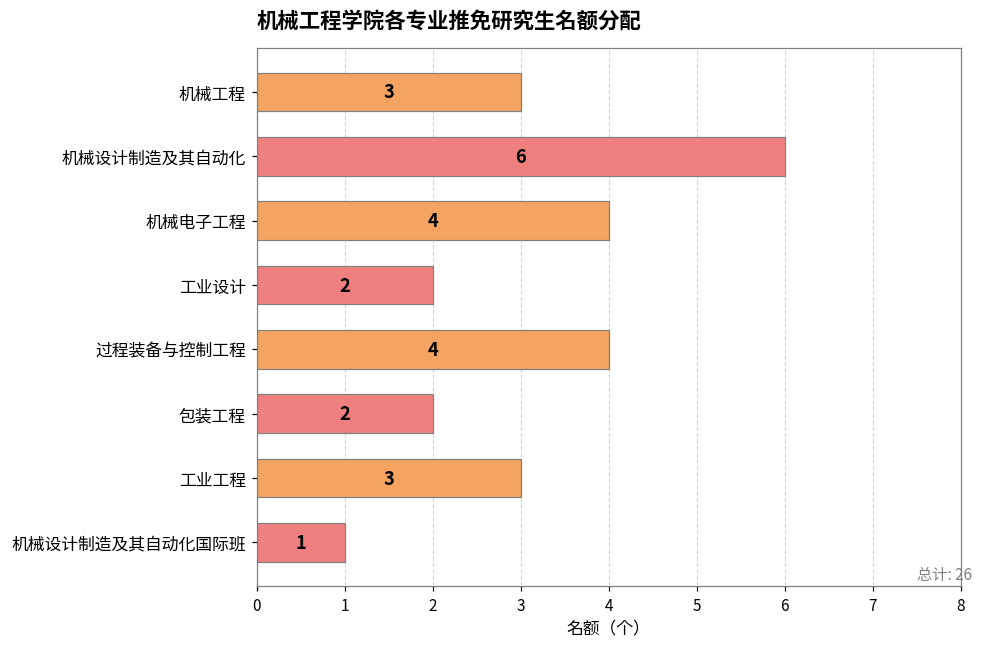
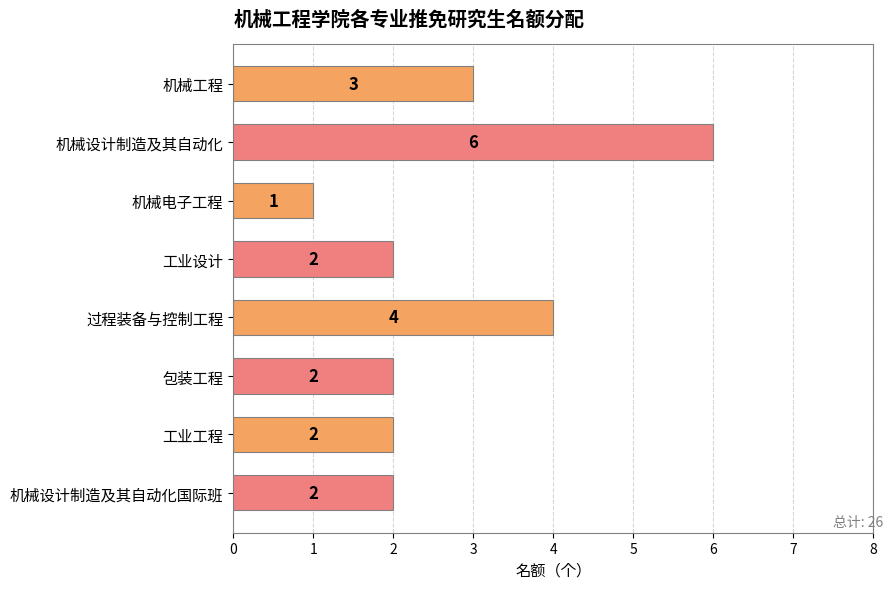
机械电子工程: 4 -> 1
工业工程: 3 -> 2
机械设计制造及其自动化国际班: 1 -> 2
